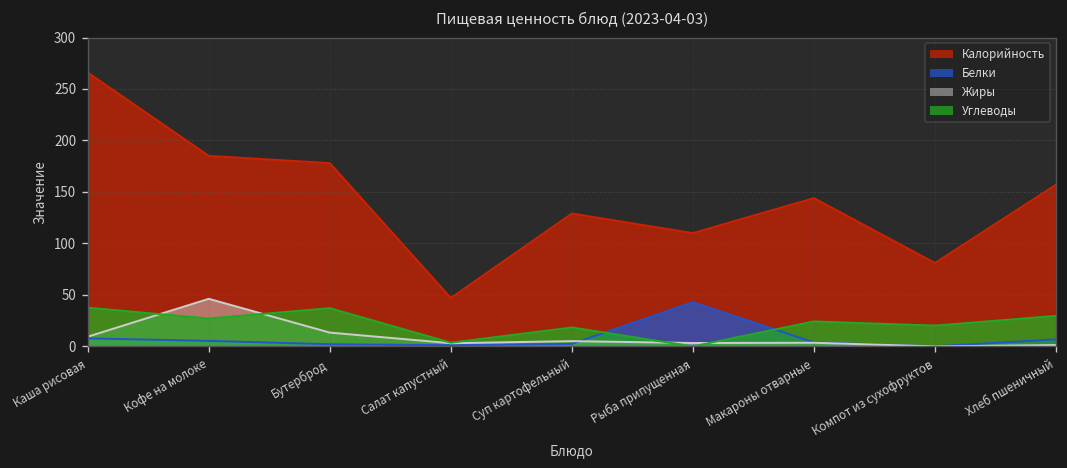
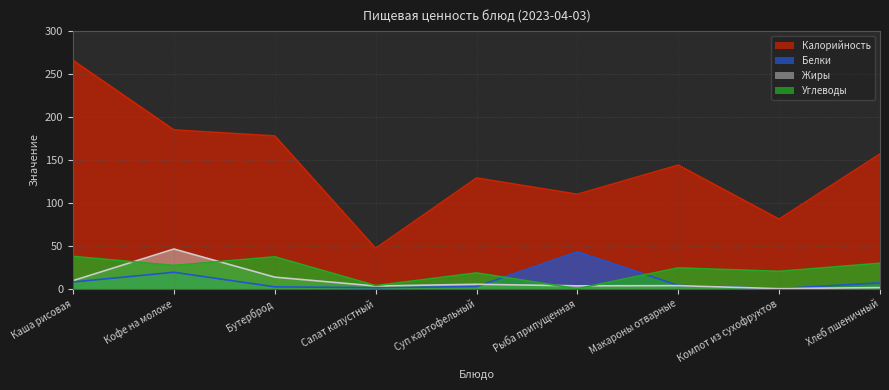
Белки, Кофе на молоке: 10 -> 20
